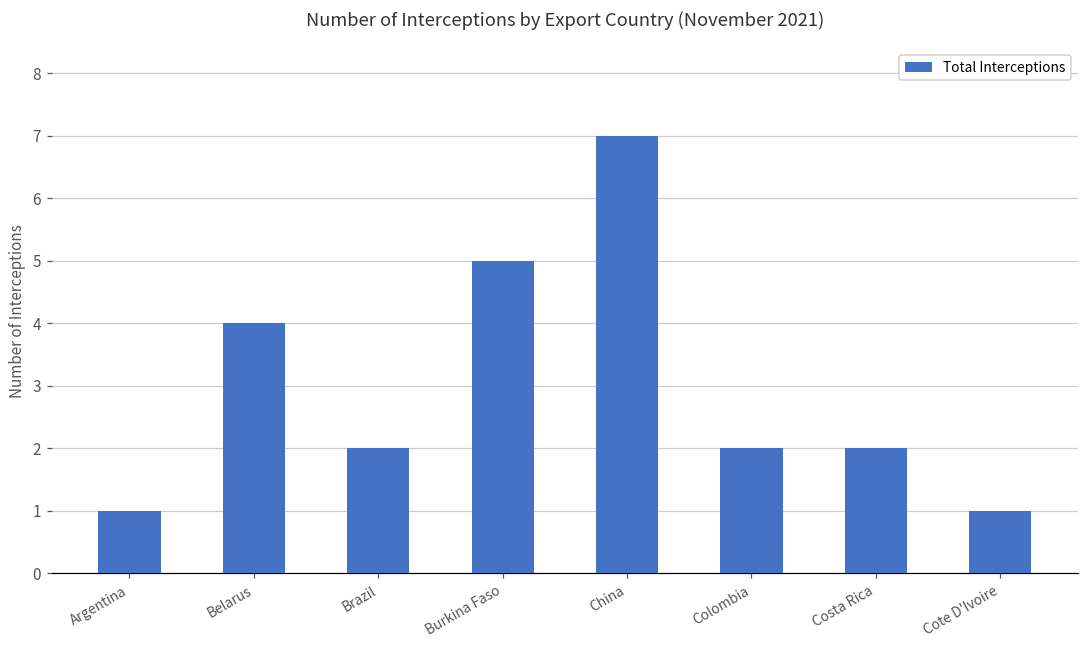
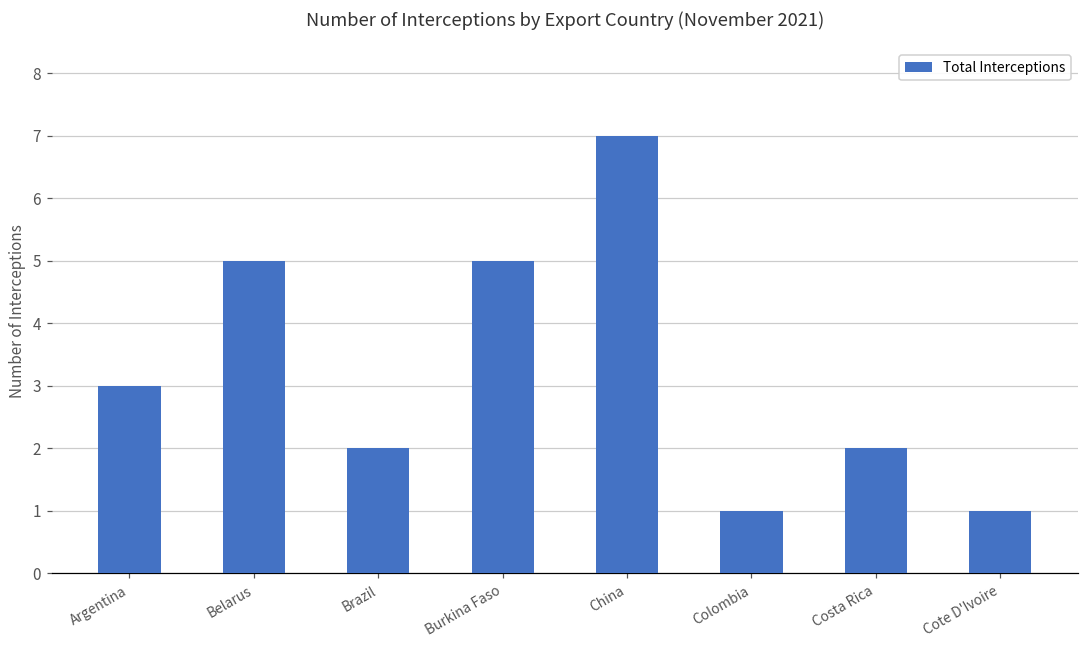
Argentina: 1 -> 3
Belarus: 4 -> 5
Colombia: 2 -> 1
